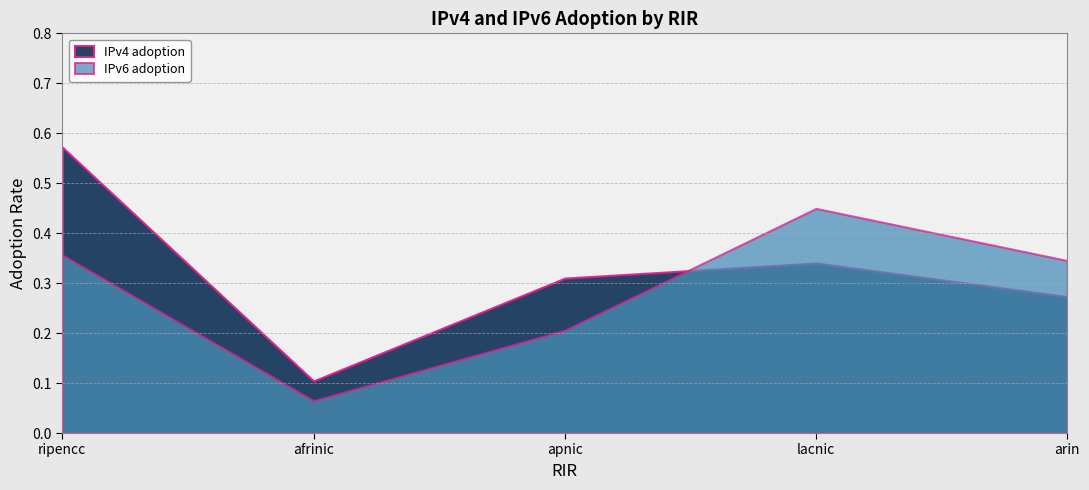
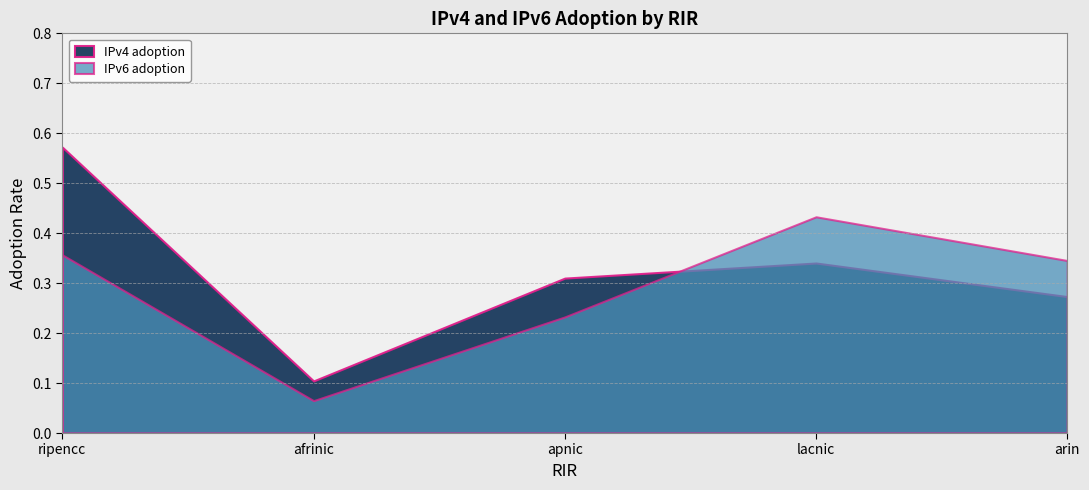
IPv6 adoption, apnic: 0.21 -> 0.23
IPv6 adoption, lacnic: 0.45 -> 0.43
